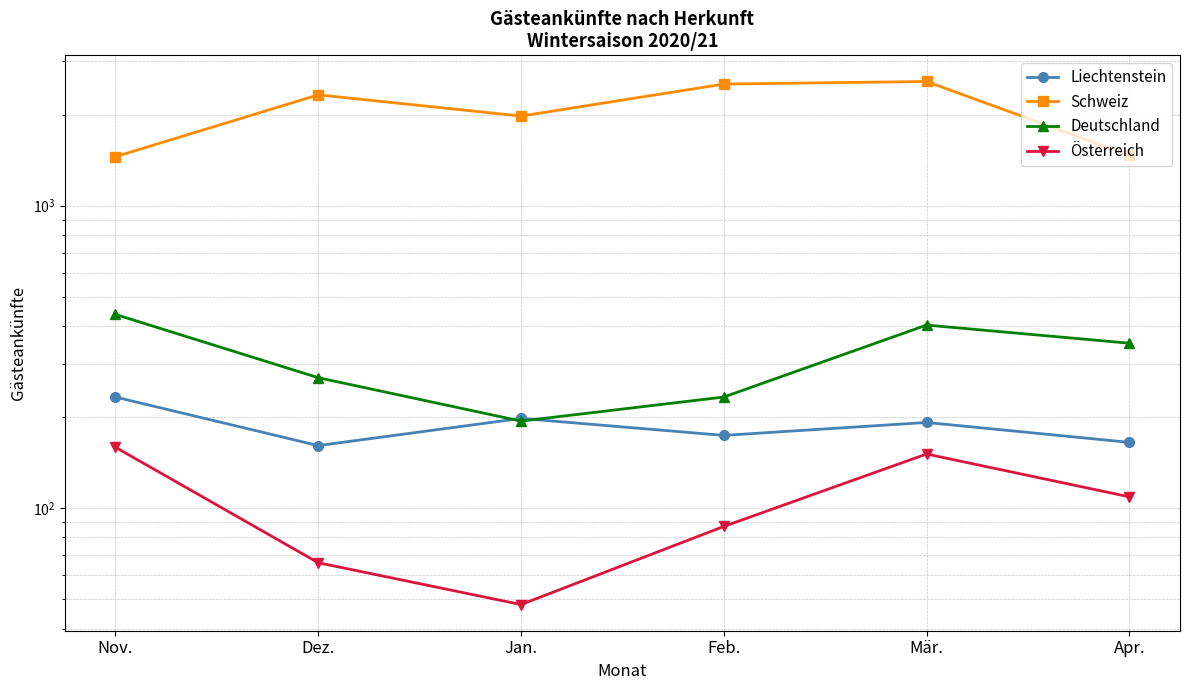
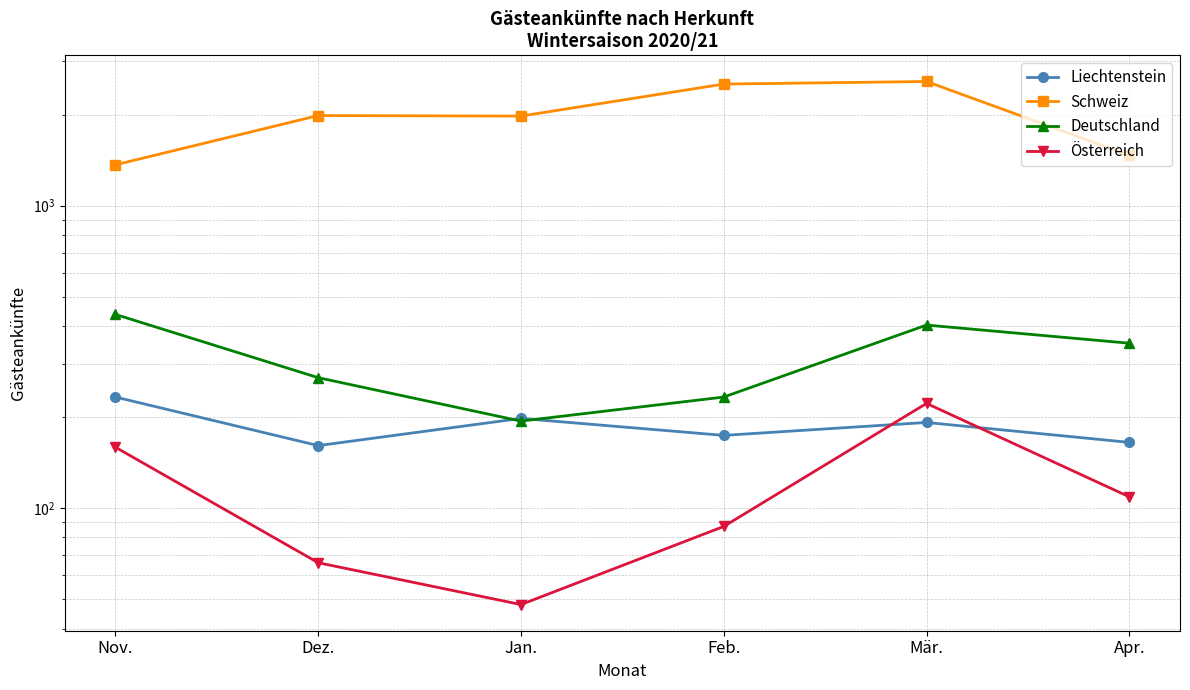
Schweiz, Nov.: 1500 -> 1400
Schweiz, Dez.: 2300 -> 2000
Österreich, Mär.: 150 -> 220
